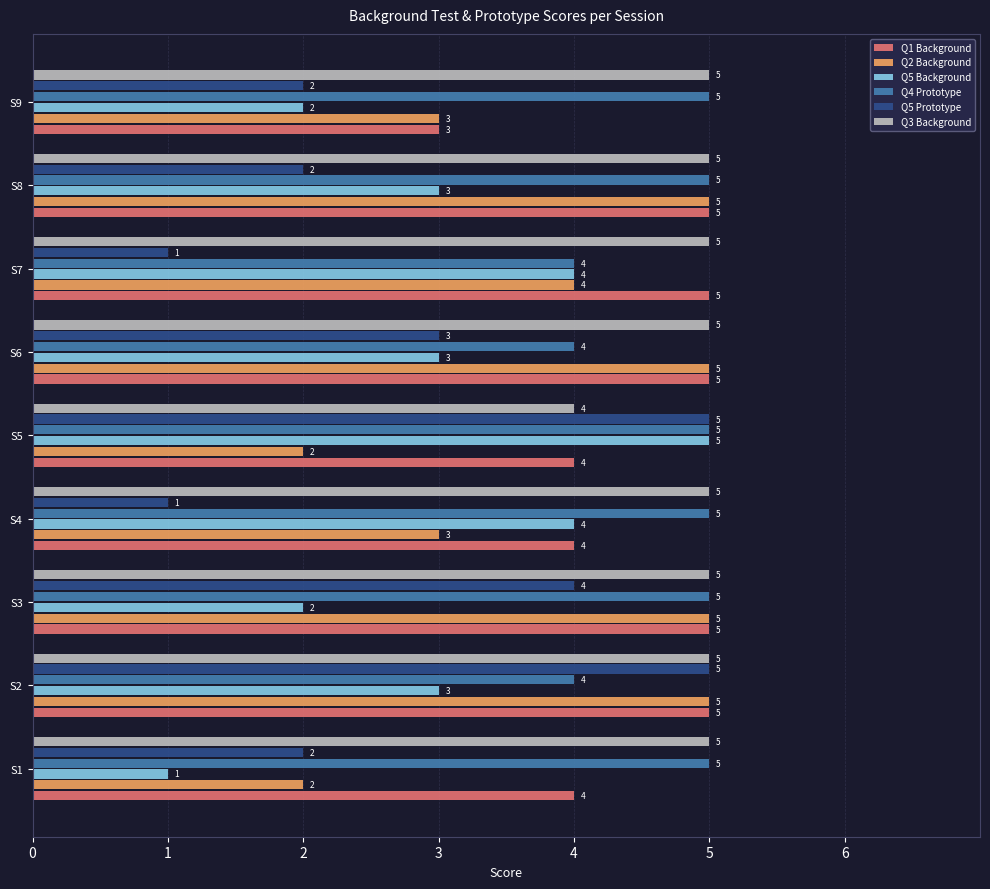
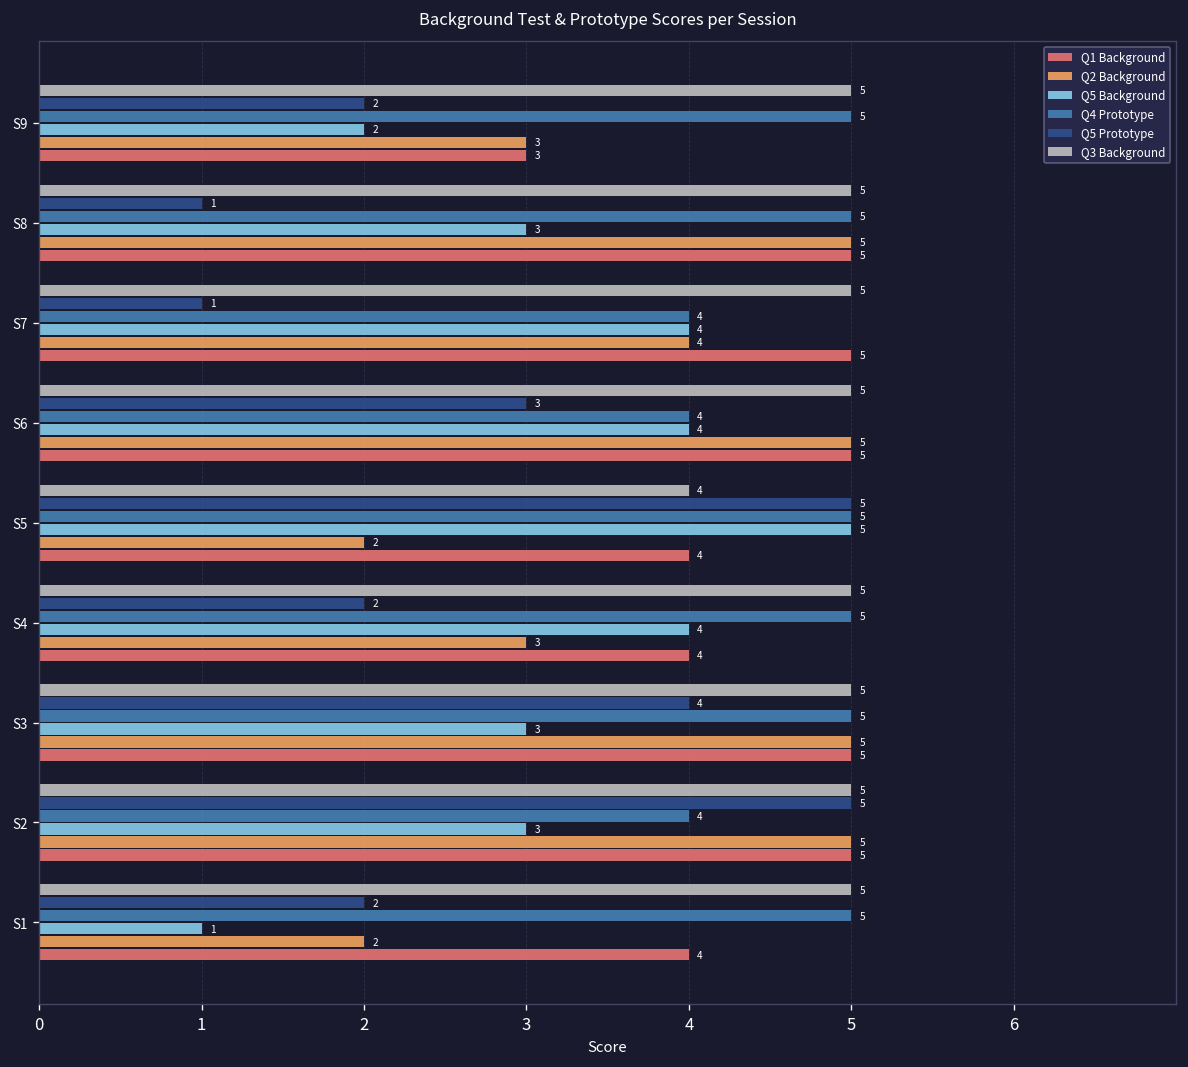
Q5 Prototype, S8: 2 -> 1
Q5 Background, S6: 3 -> 4
Q5 Prototype, S4: 1 -> 2
Q5 Background, S3: 2 -> 3
